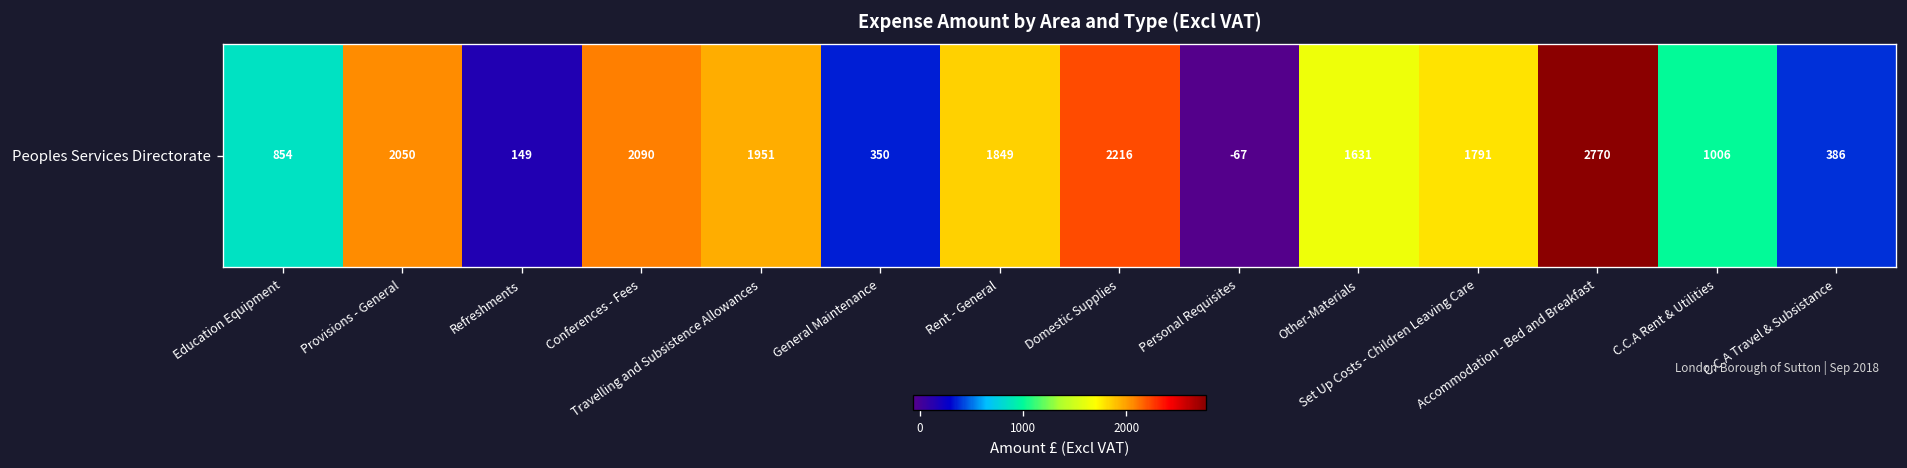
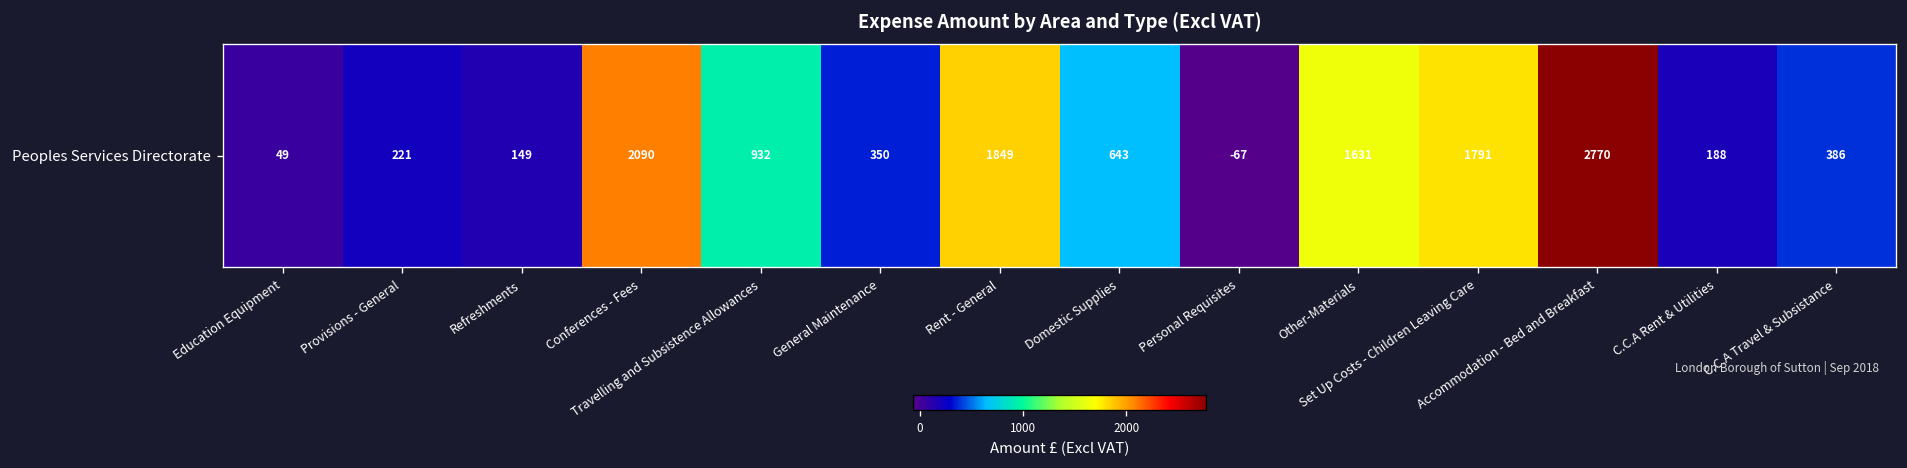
Peoples Services Directorate, Education Equipment: 854 -> 49
Peoples Services Directorate, Provisions - General: 2050 -> 221
Peoples Services Directorate, Travelling and Subsistence Allowances: 1951 -> 932
Peoples Services Directorate, Domestic Supplies: 2216 -> 643
Peoples Services Directorate, C.C.A Rent & Utilities: 1006 -> 188
